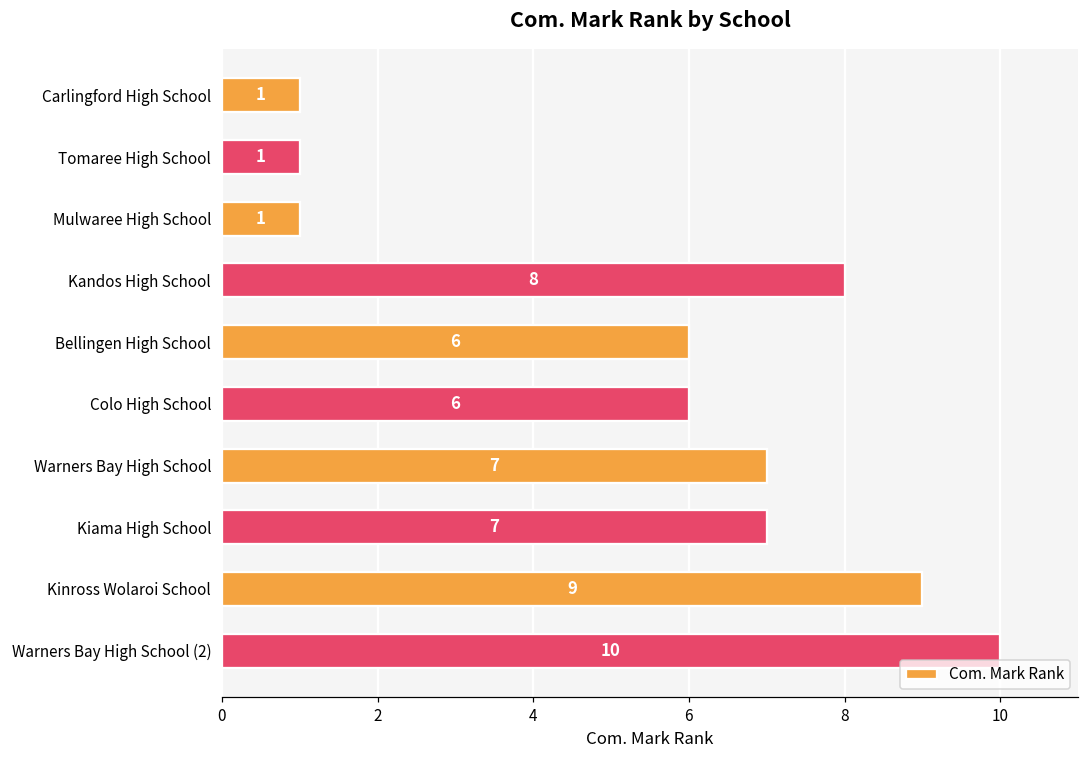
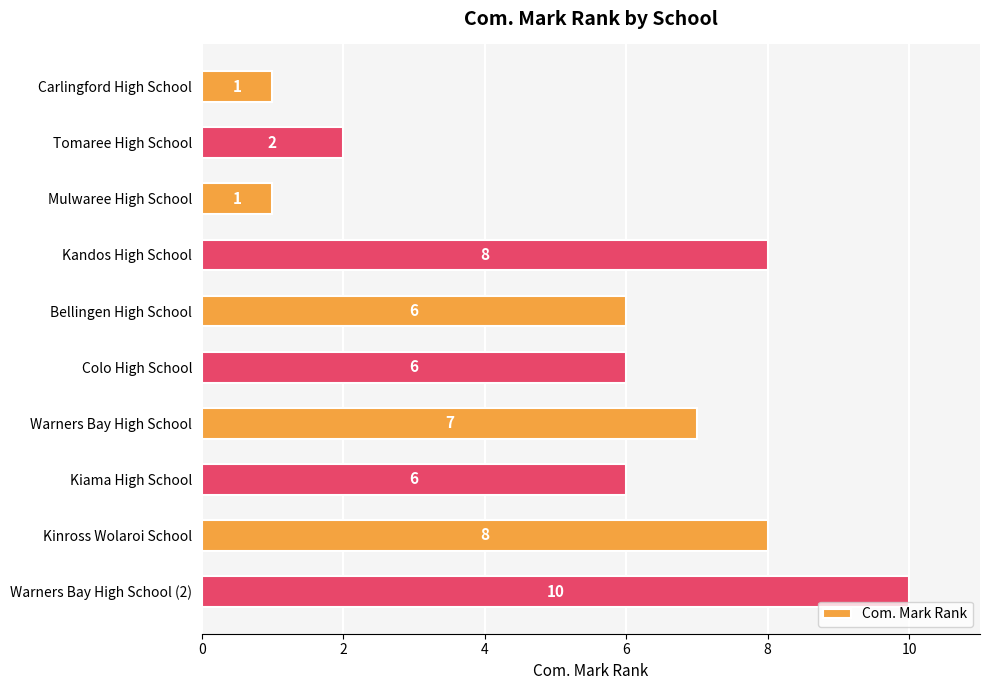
Tomaree High School: 1 -> 2
Kiama High School: 7 -> 6
Kinross Wolaroi School: 9 -> 8
